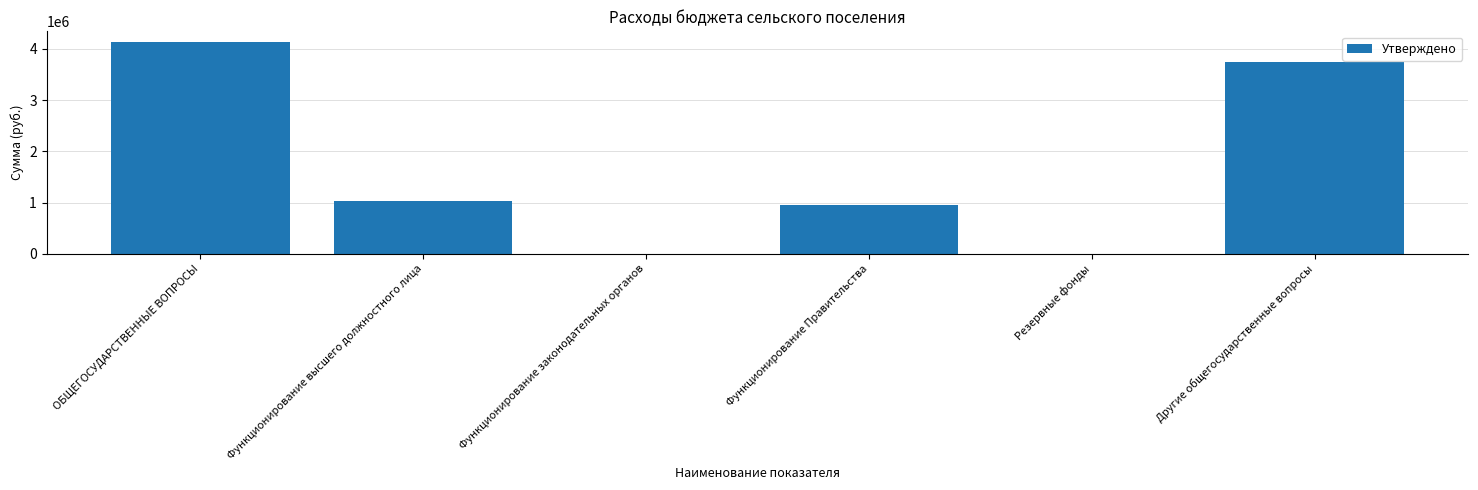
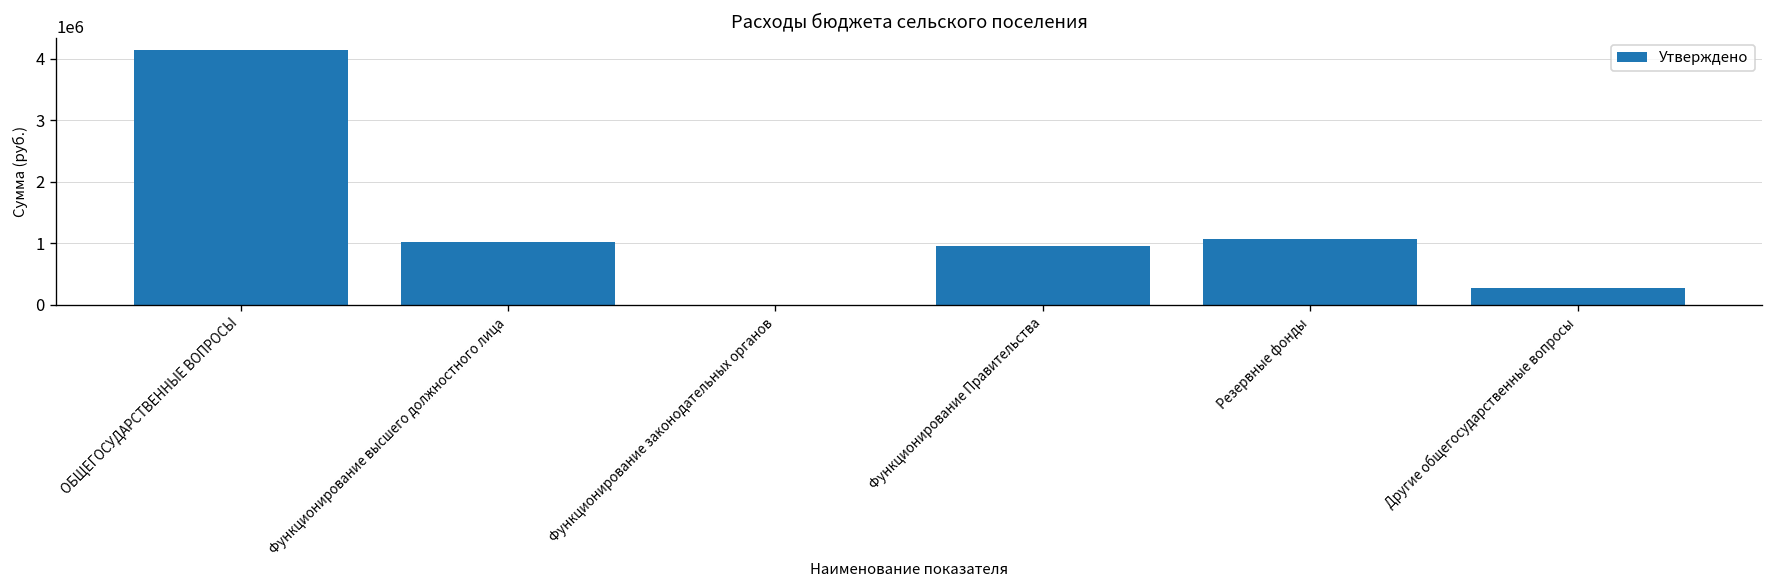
Резервные фонды: 0 -> 1100000
Другие общегосударственные вопросы: 3700000 -> 300000
